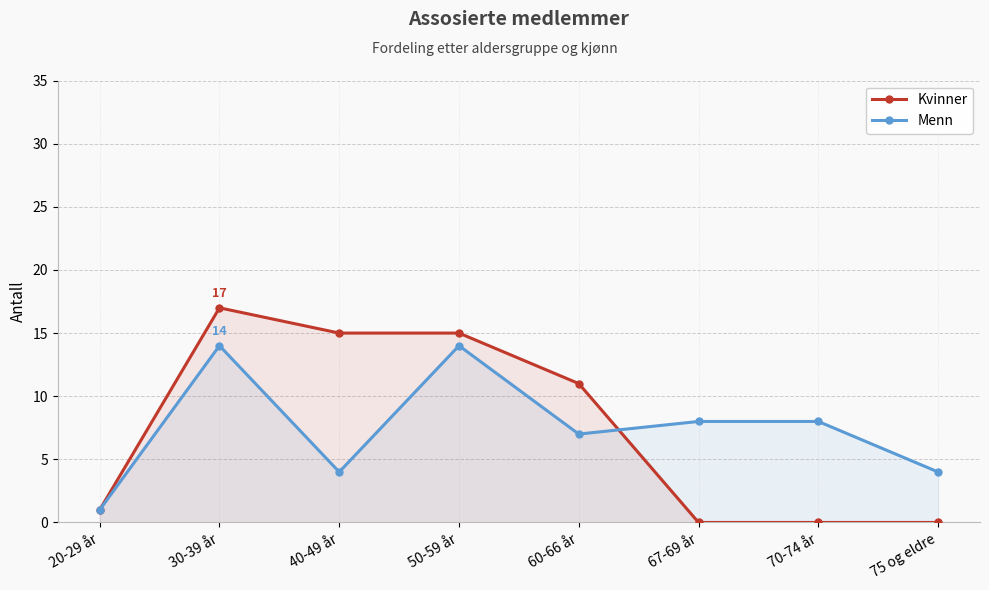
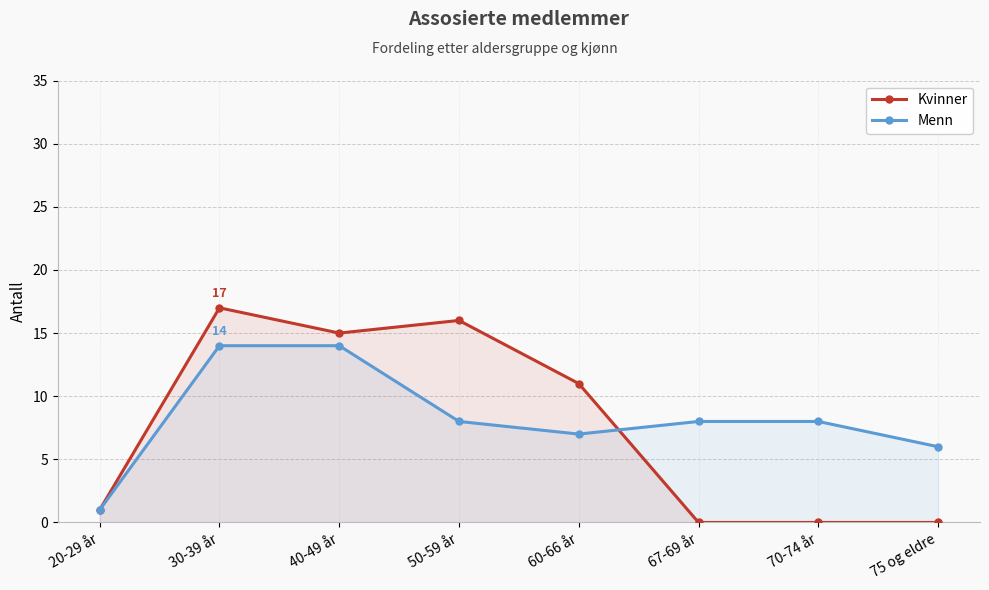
Menn, 40-49 år: 4 -> 14
Kvinner, 50-59 år: 15 -> 16
Menn, 50-59 år: 14 -> 8
Menn, 75 og eldre: 4 -> 6
